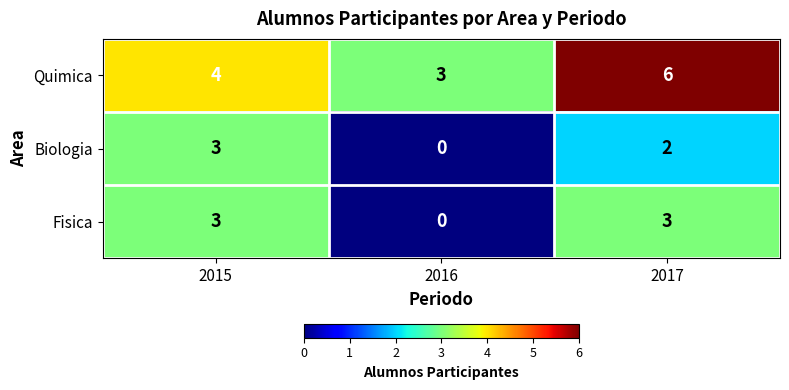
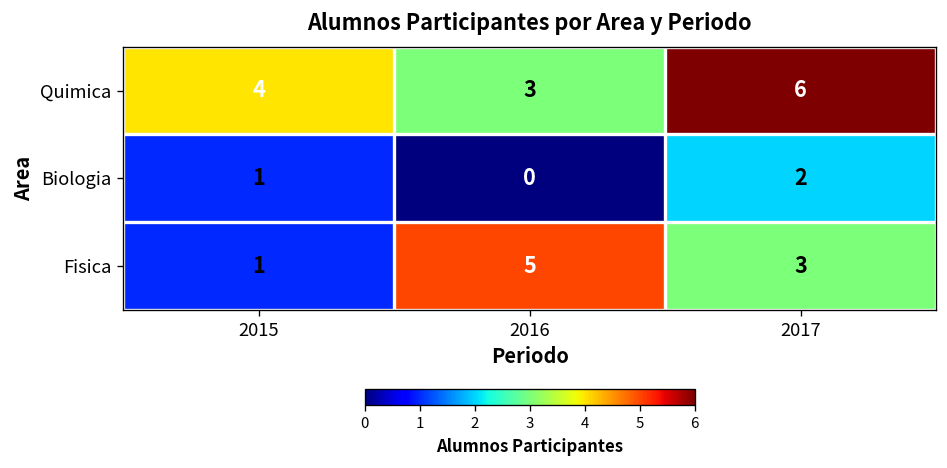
Biologia, 2015: 3 -> 1
Fisica, 2015: 3 -> 1
Fisica, 2016: 0 -> 5
